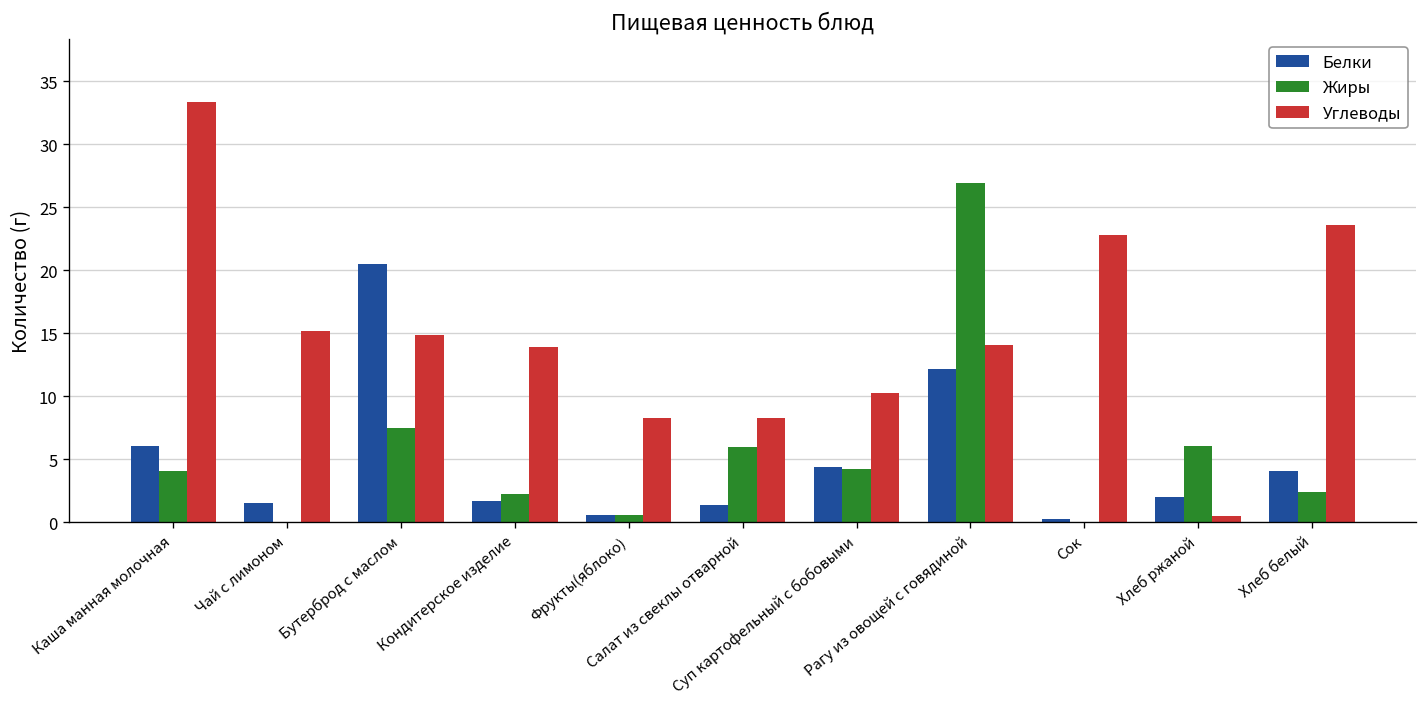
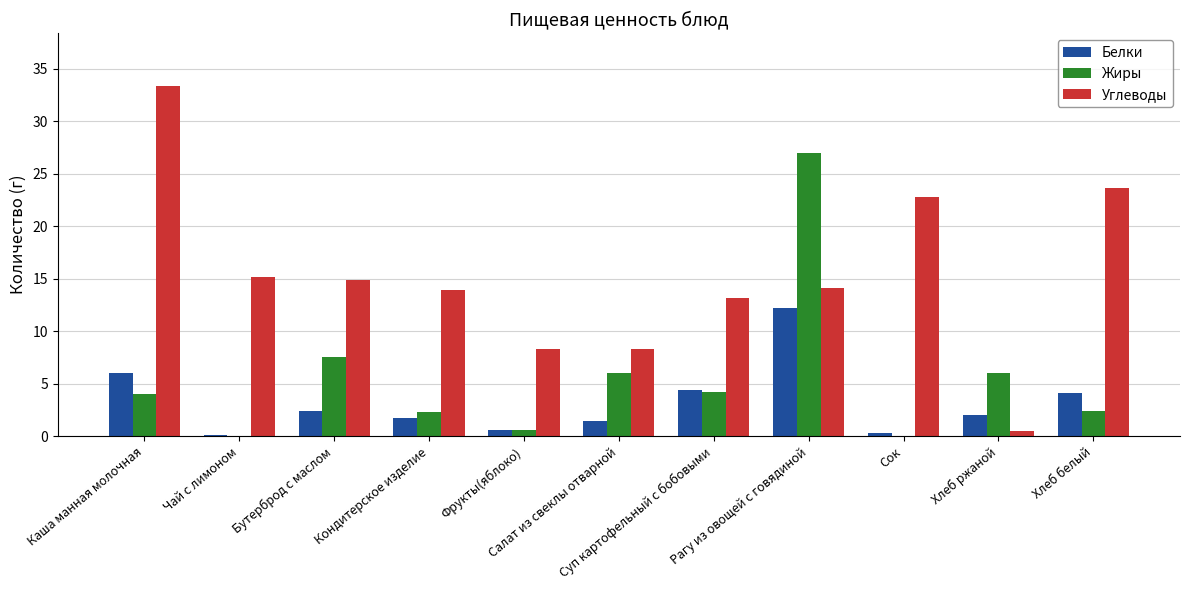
Белки, Чай с лимоном: 1.6 -> 0.1
Белки, Бутерброд с маслом: 20.5 -> 2.4
Углеводы, Суп картофельный с бобовыми: 10.3 -> 13.2
